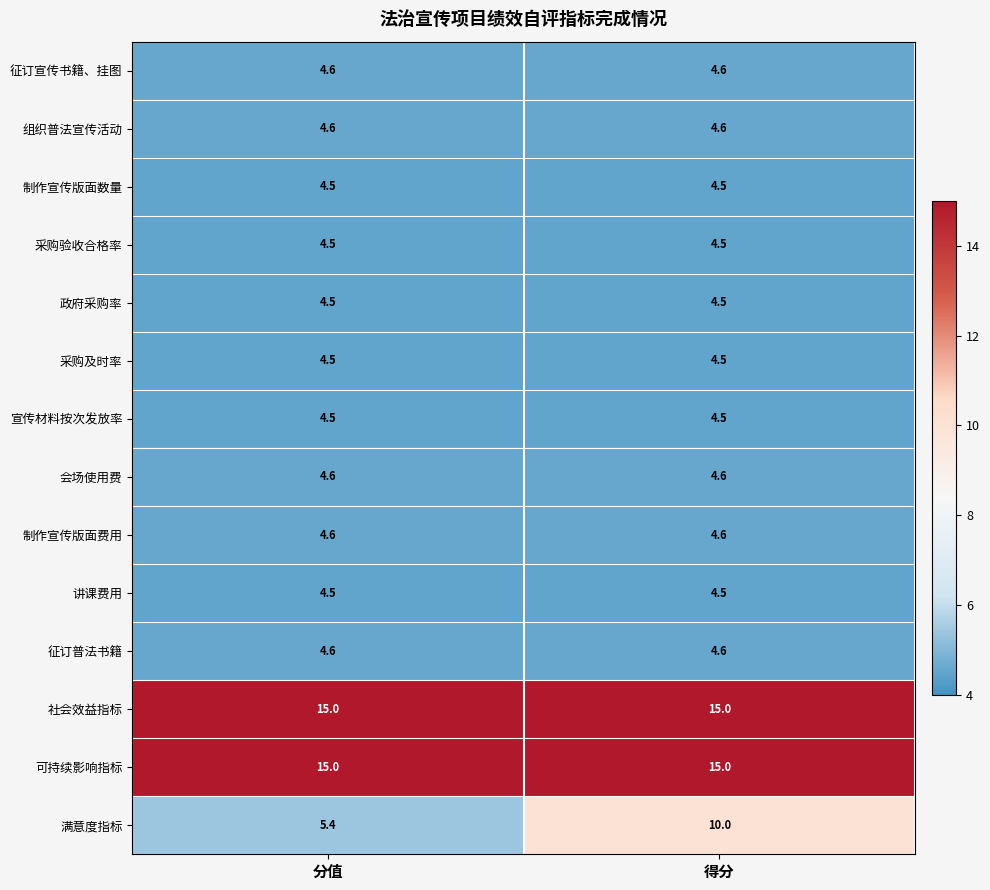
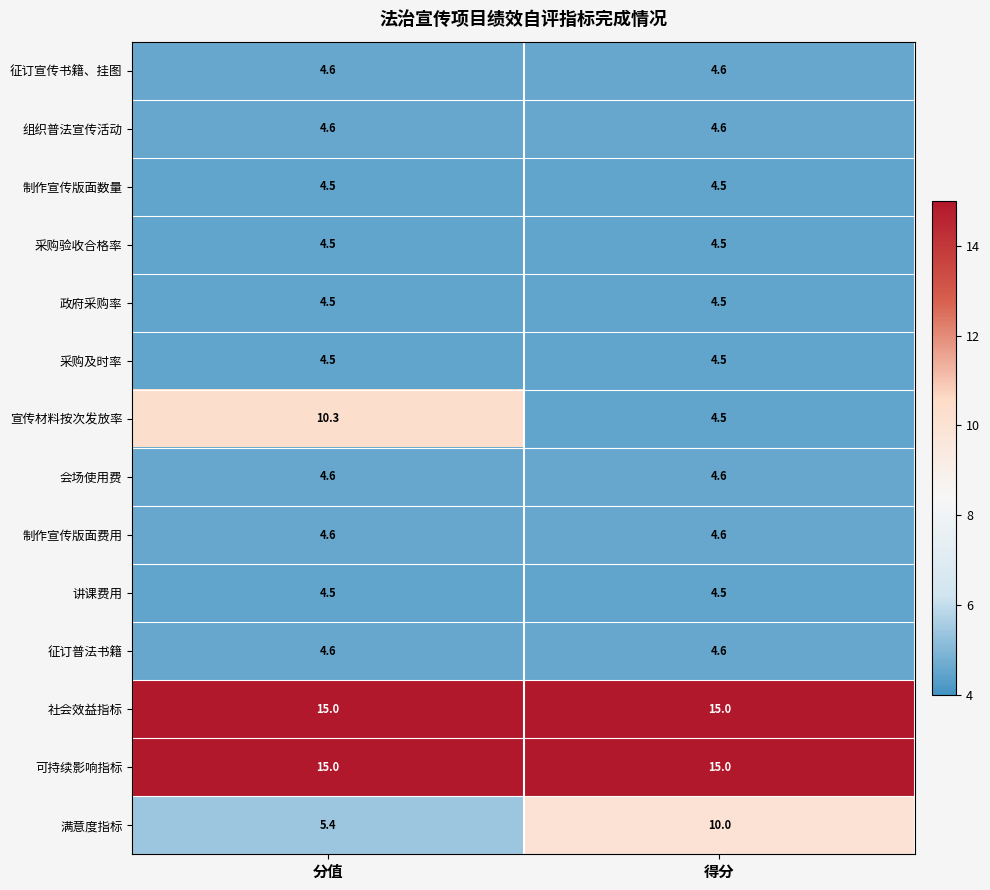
宣传材料按次发放率, 分值: 4.5 -> 10.3
